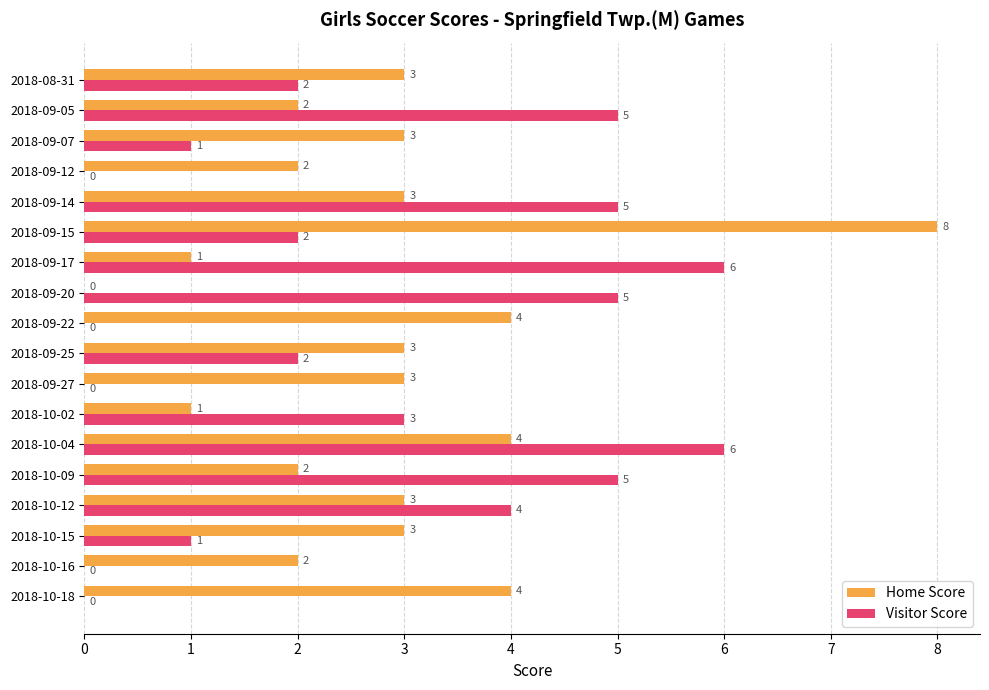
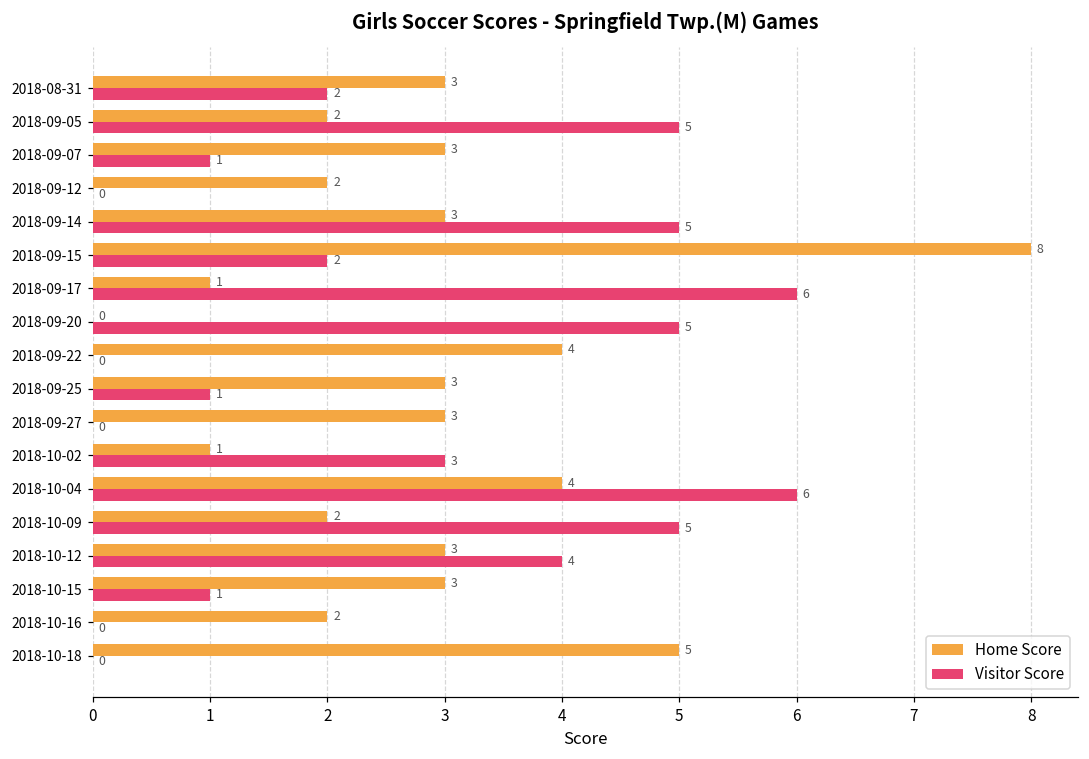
Visitor Score, 2018-09-25: 2 -> 1
Home Score, 2018-10-18: 4 -> 5
